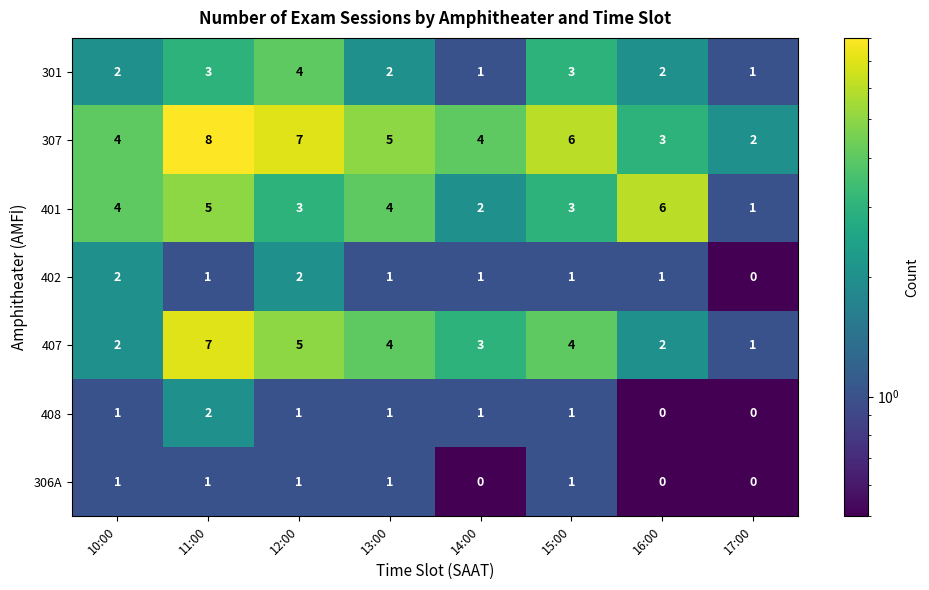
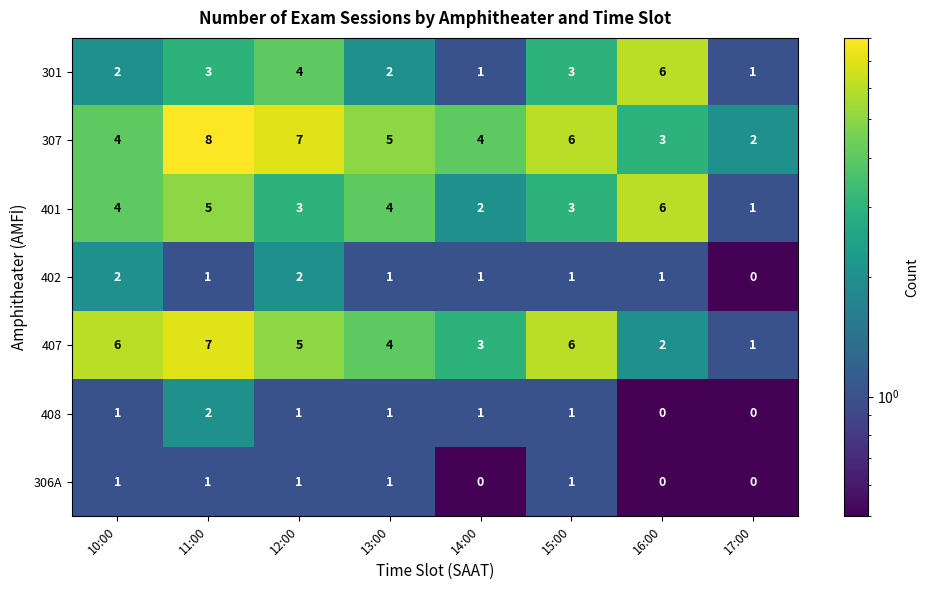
301, 16:00: 2 -> 6
407, 10:00: 2 -> 6
407, 15:00: 4 -> 6
